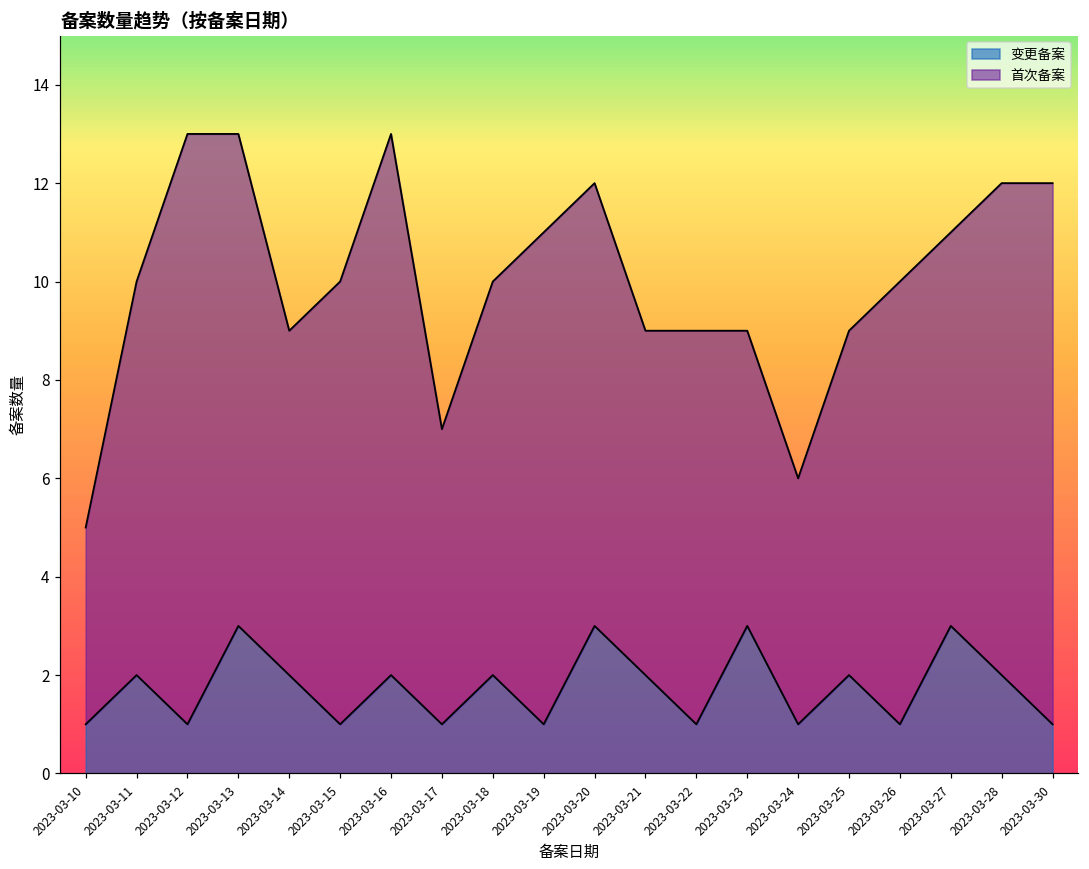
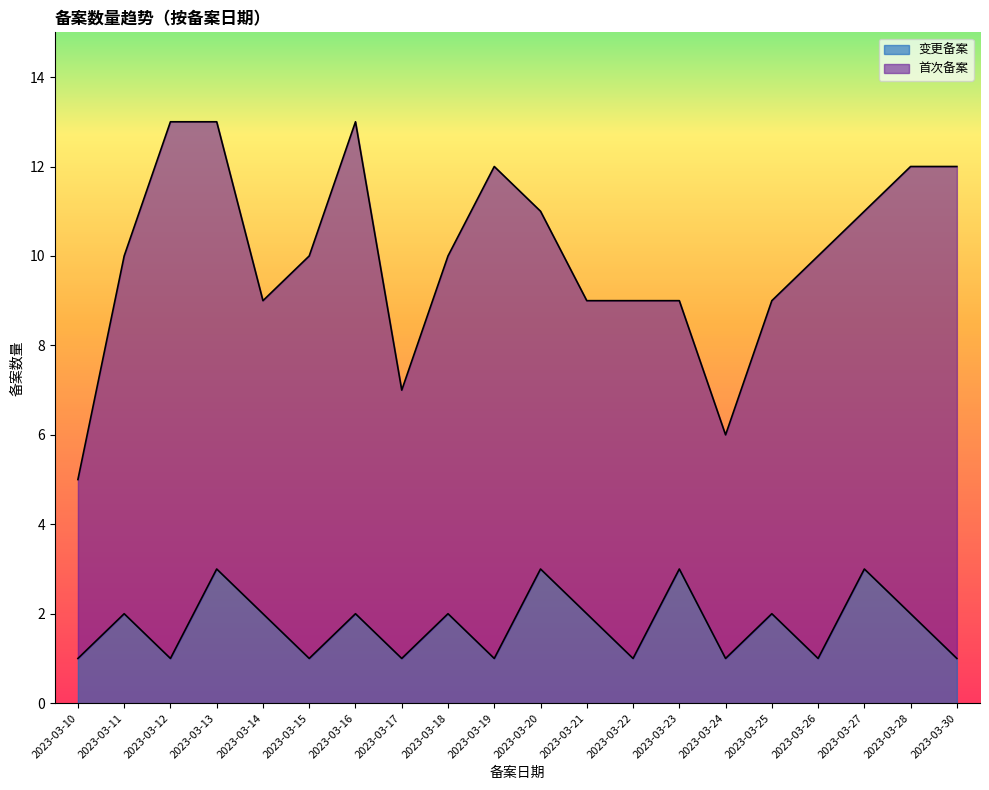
首次备案, 2023-03-19: 10 -> 11
首次备案, 2023-03-20: 9 -> 8
